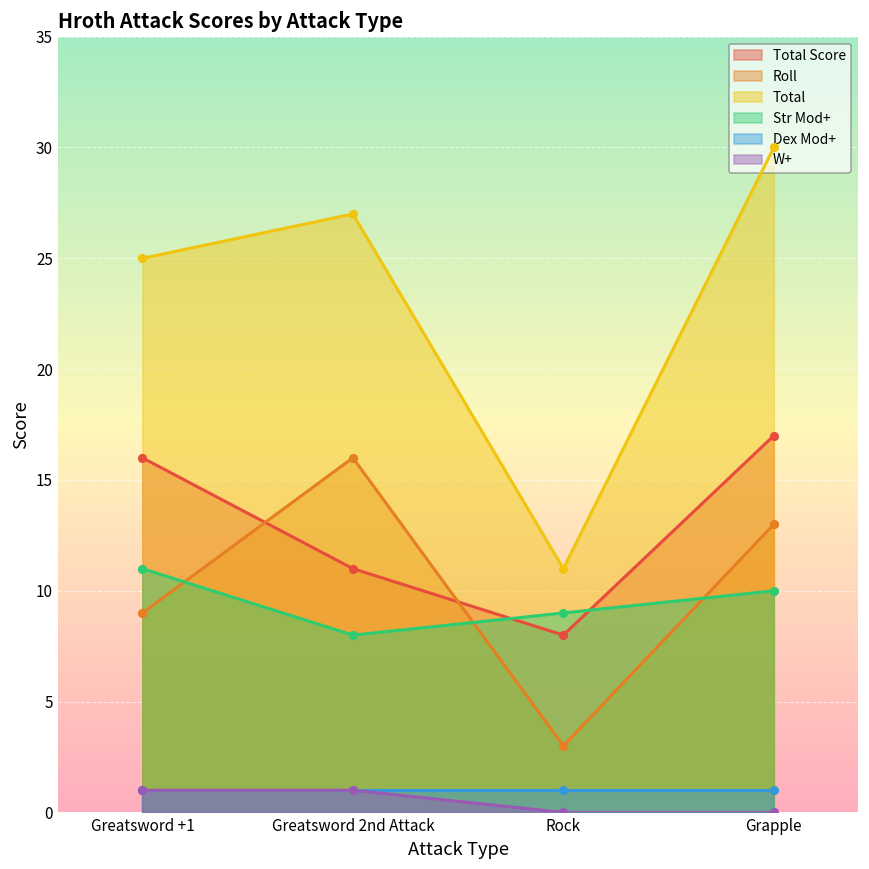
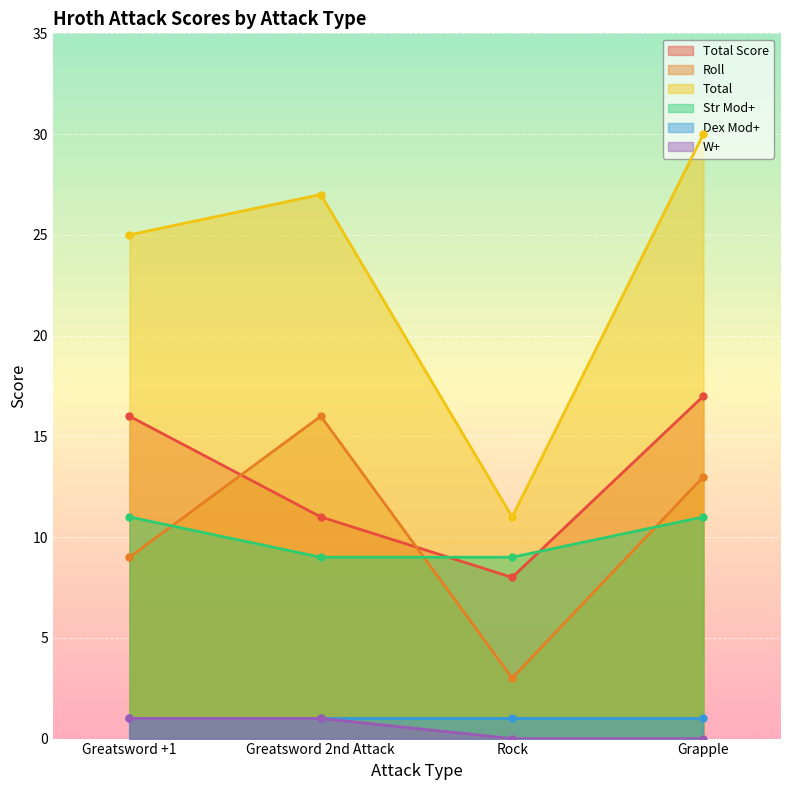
Str Mod+, Greatsword 2nd Attack: 8 -> 9
Str Mod+, Grapple: 10 -> 11
